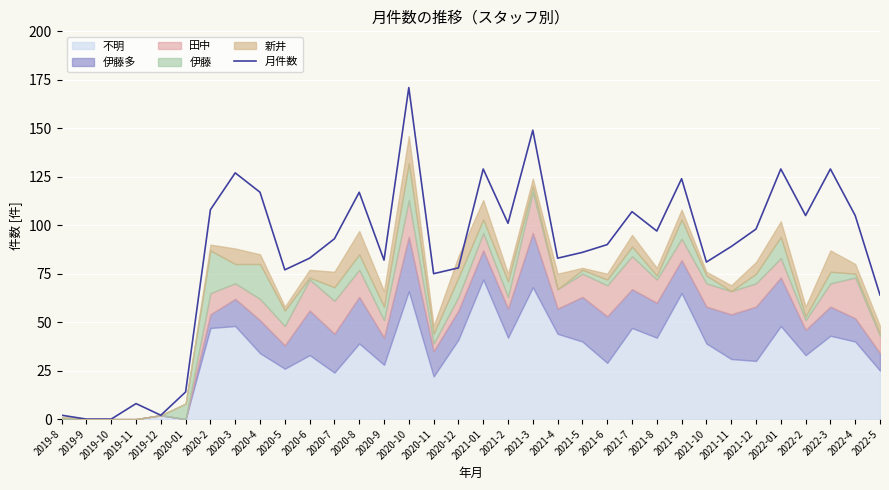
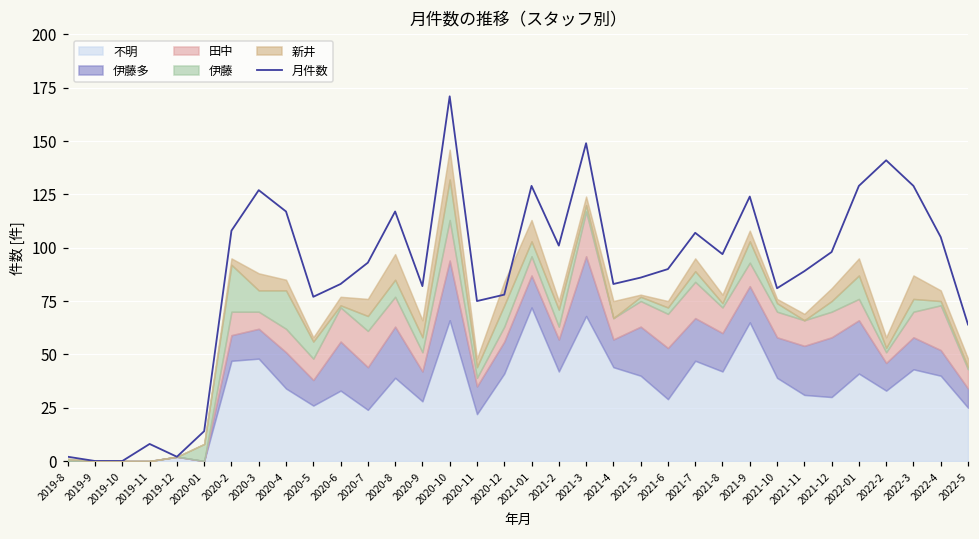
伊藤多, 2020-2: 7 -> 12
不明, 2022-01: 48 -> 41
月件数, 2022-2: 105 -> 141
